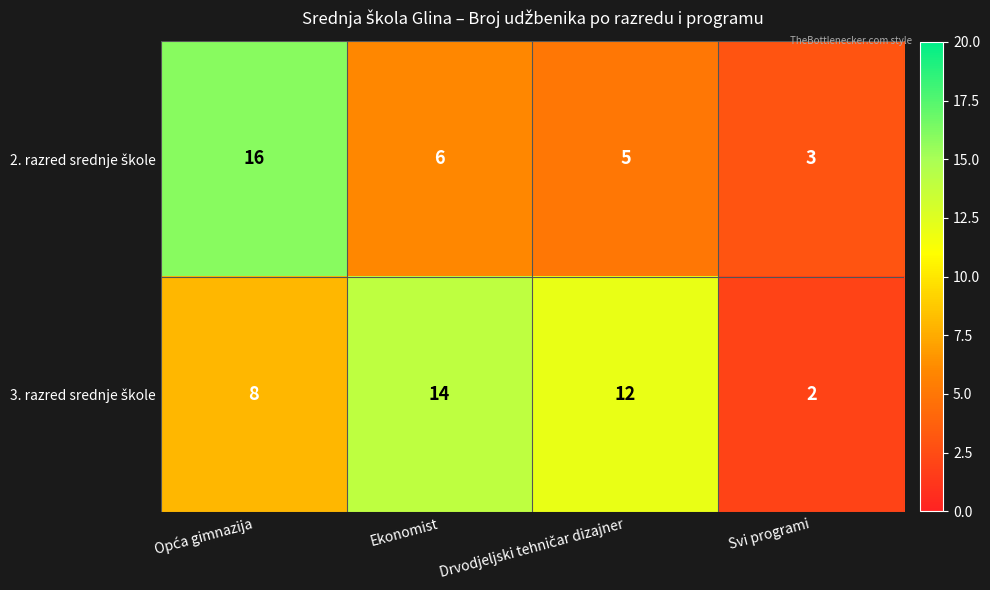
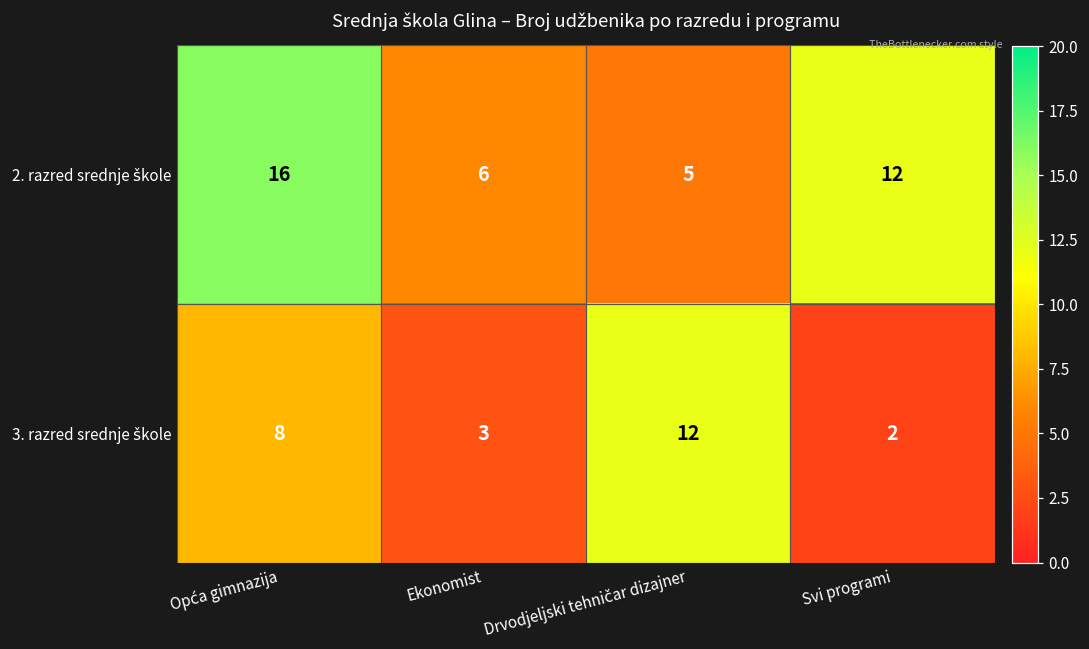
2. razred srednje škole, Svi programi: 3 -> 12
3. razred srednje škole, Ekonomist: 14 -> 3
